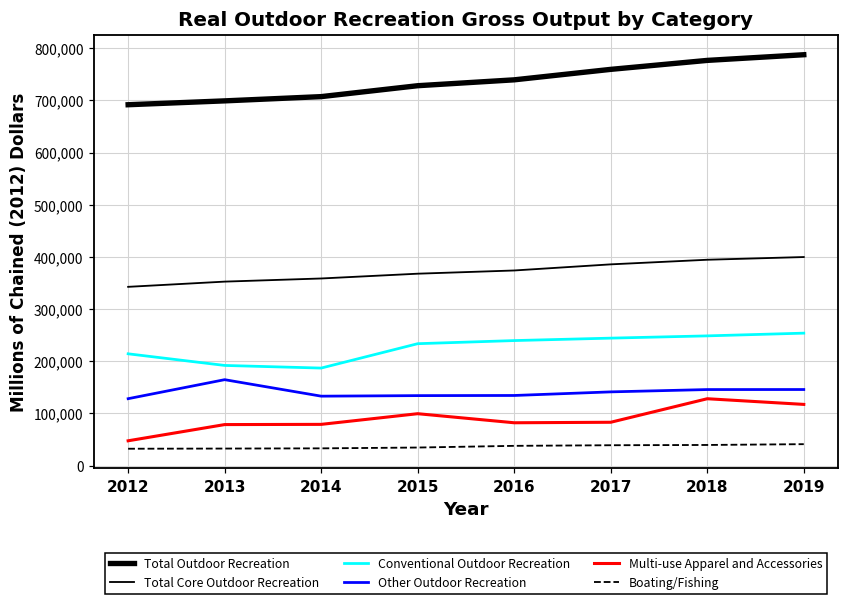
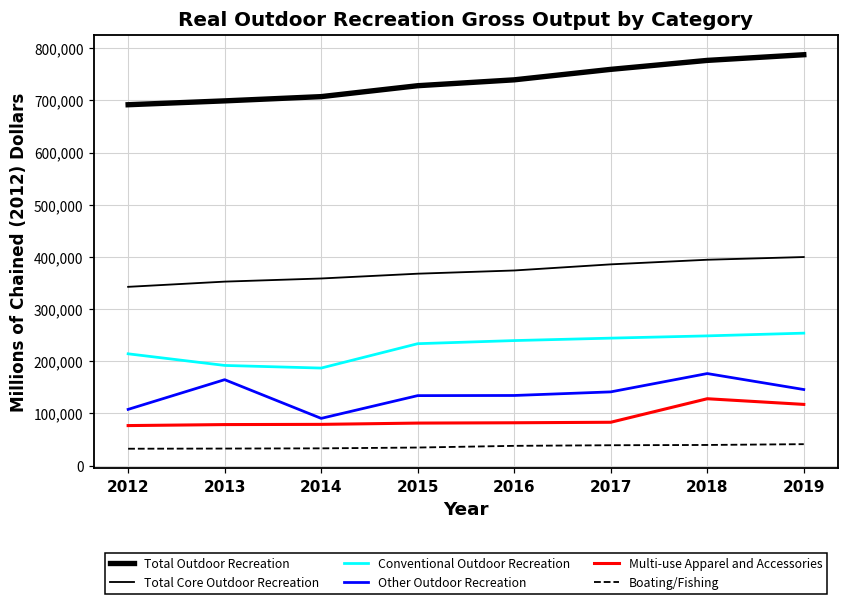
Other Outdoor Recreation, 2012: 130,000 -> 110,000
Multi-use Apparel and Accessories, 2012: 50,000 -> 80,000
Other Outdoor Recreation, 2014: 130,000 -> 90,000
Multi-use Apparel and Accessories, 2015: 100,000 -> 80,000
Other Outdoor Recreation, 2018: 150,000 -> 180,000
